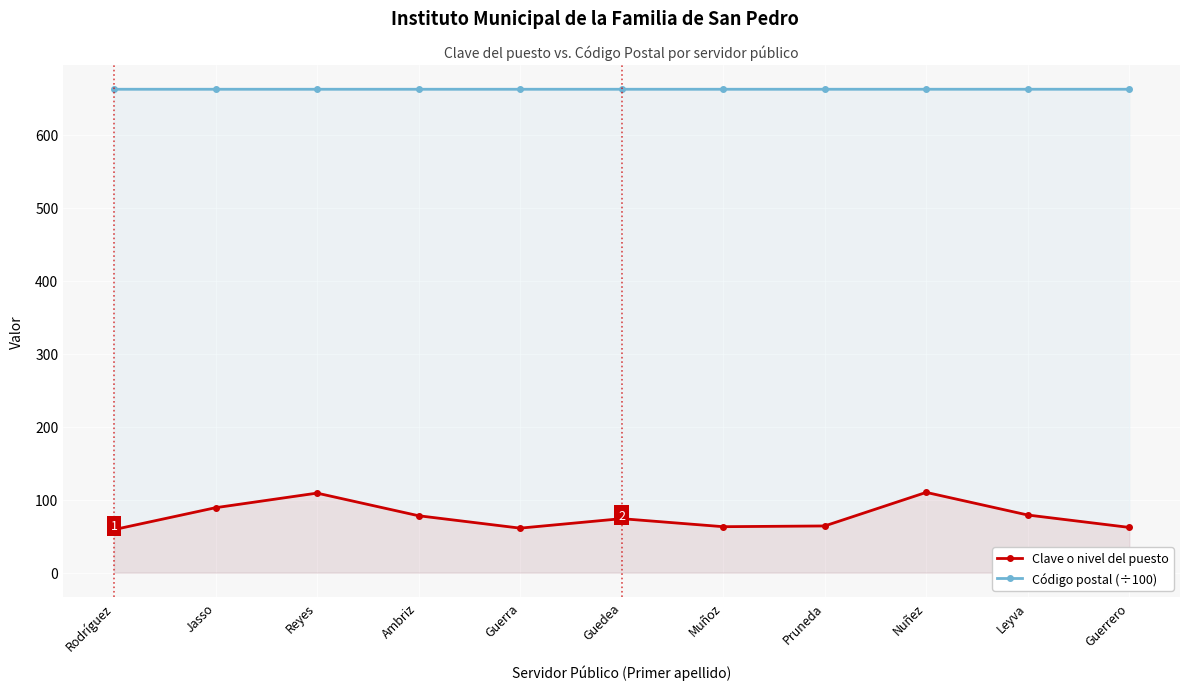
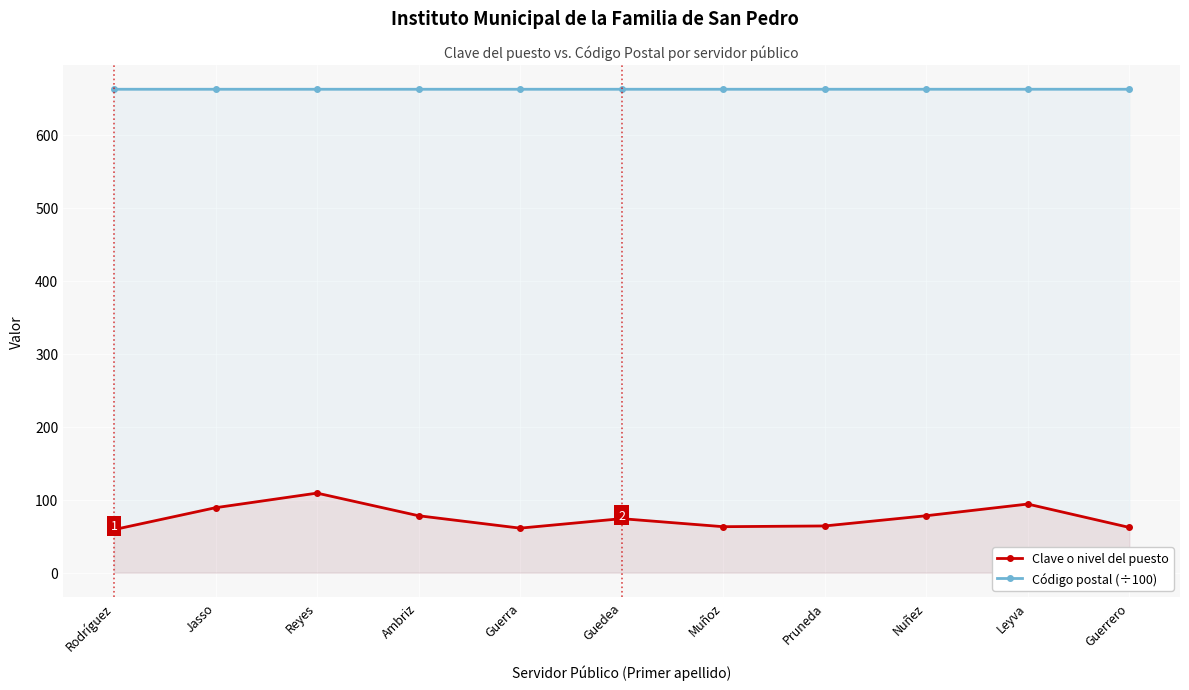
Clave o nivel del puesto, Nuñez: 110 -> 80
Clave o nivel del puesto, Leyva: 80 -> 90
